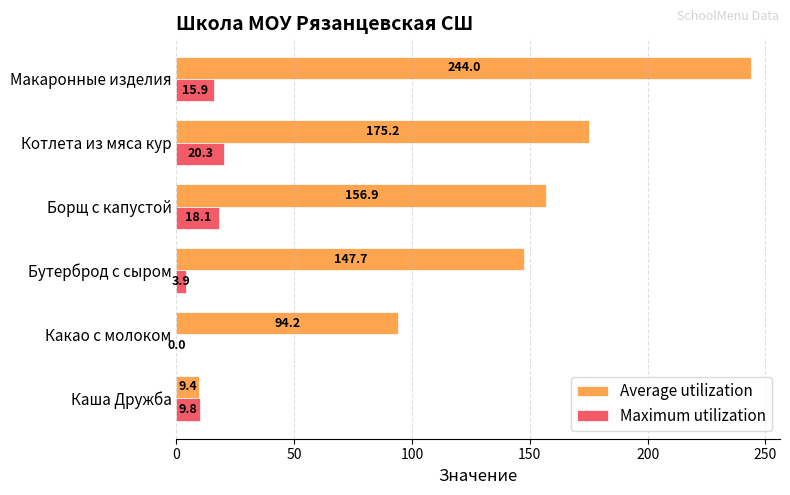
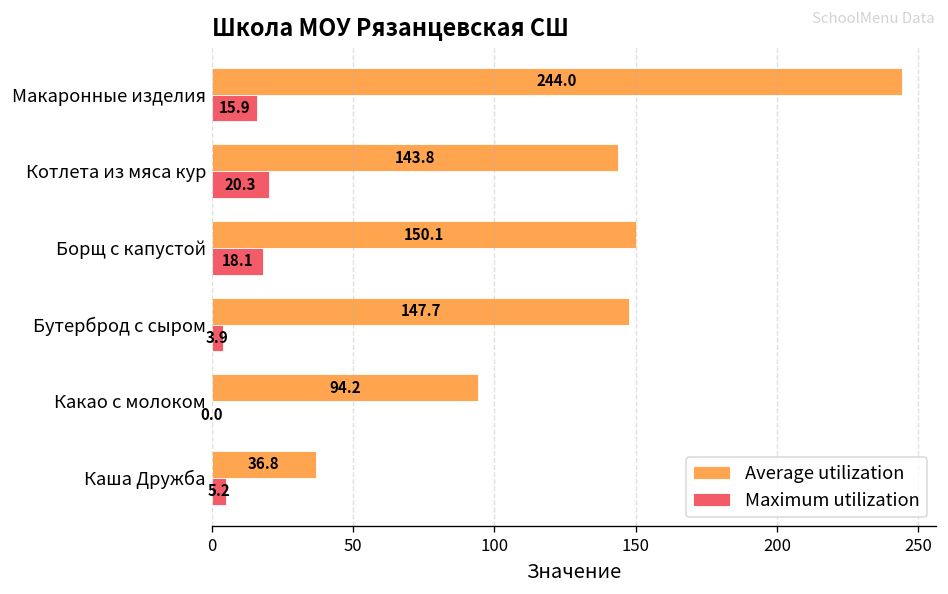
Average utilization, Котлета из мяса кур: 175.2 -> 143.8
Average utilization, Борщ с капустой: 156.9 -> 150.1
Average utilization, Каша Дружба: 9.4 -> 36.8
Maximum utilization, Каша Дружба: 9.8 -> 5.2
